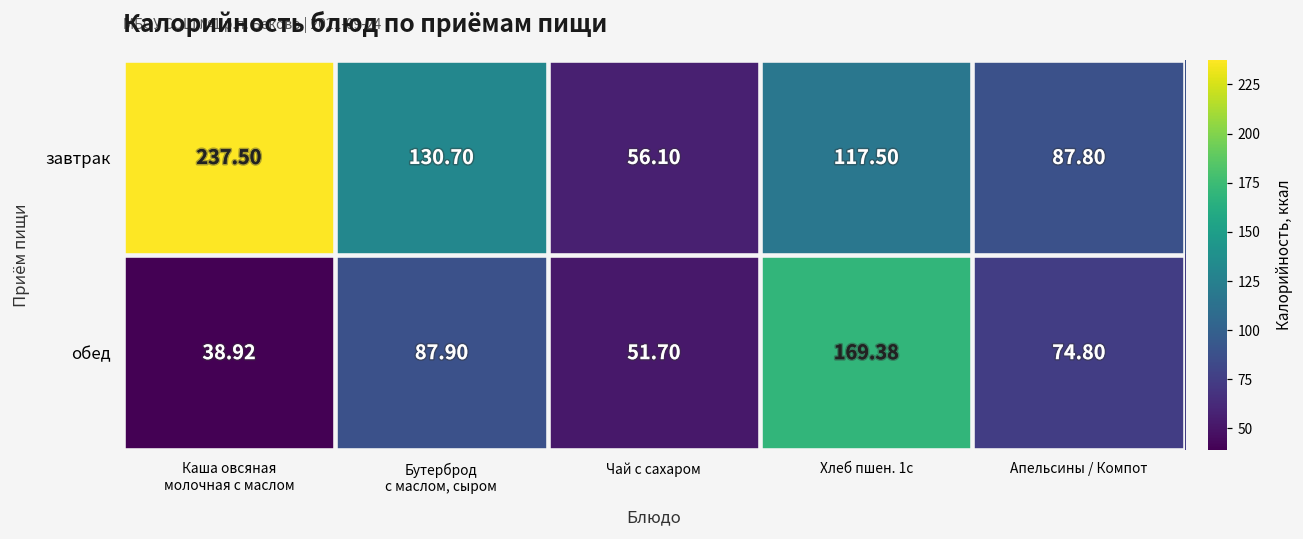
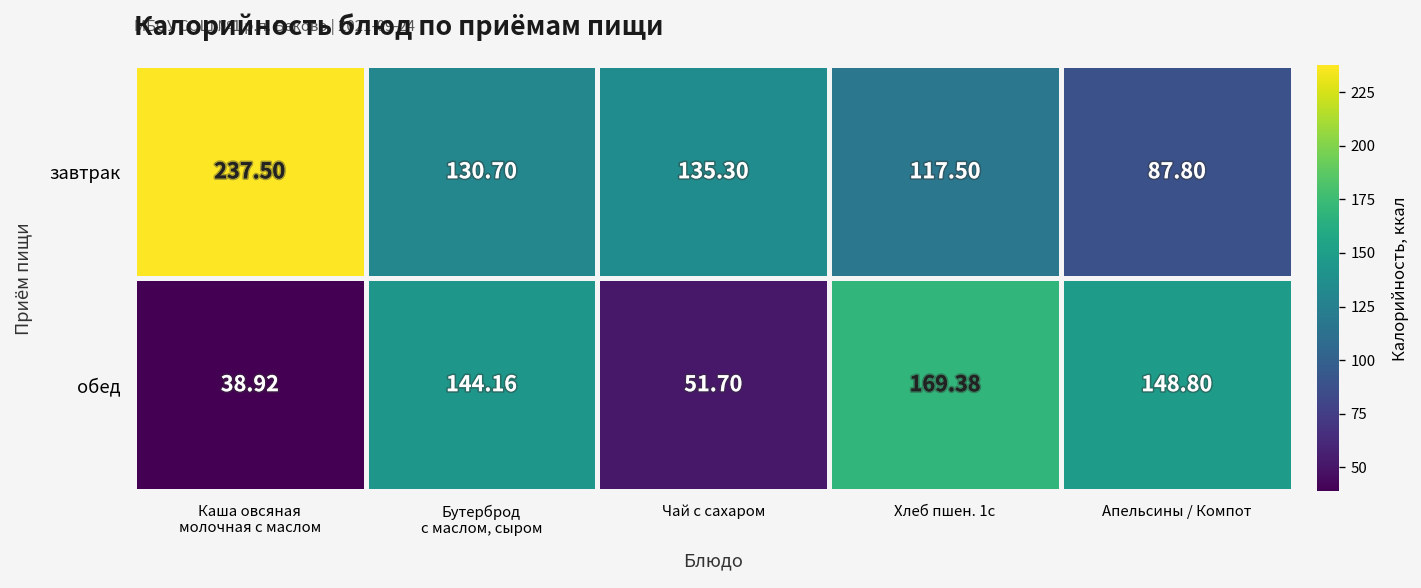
завтрак, Чай с сахаром: 56.10 -> 135.30
обед, Бутерброд с маслом, сыром: 87.90 -> 144.16
обед, Апельсины / Компот: 74.80 -> 148.80
